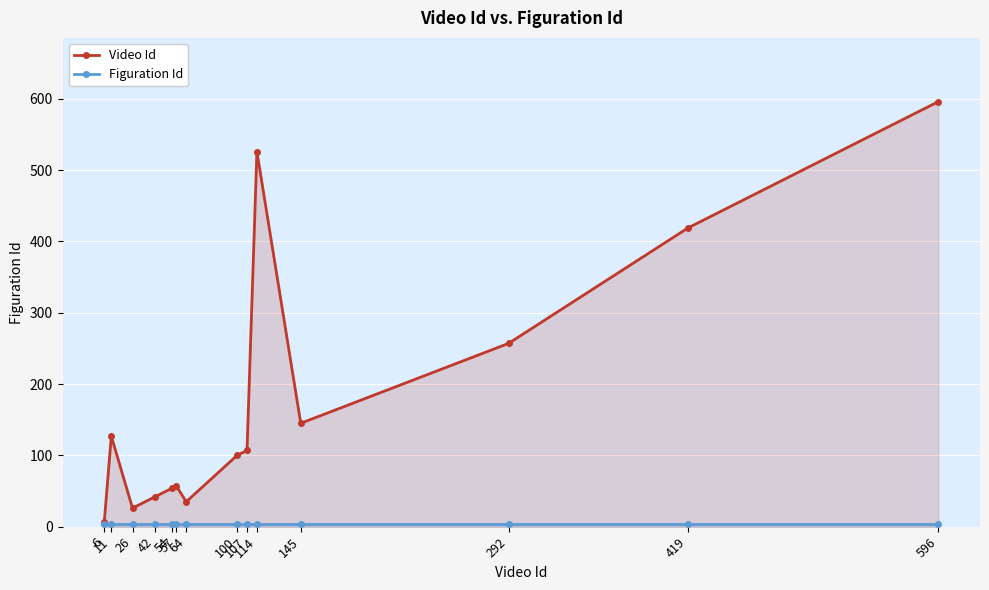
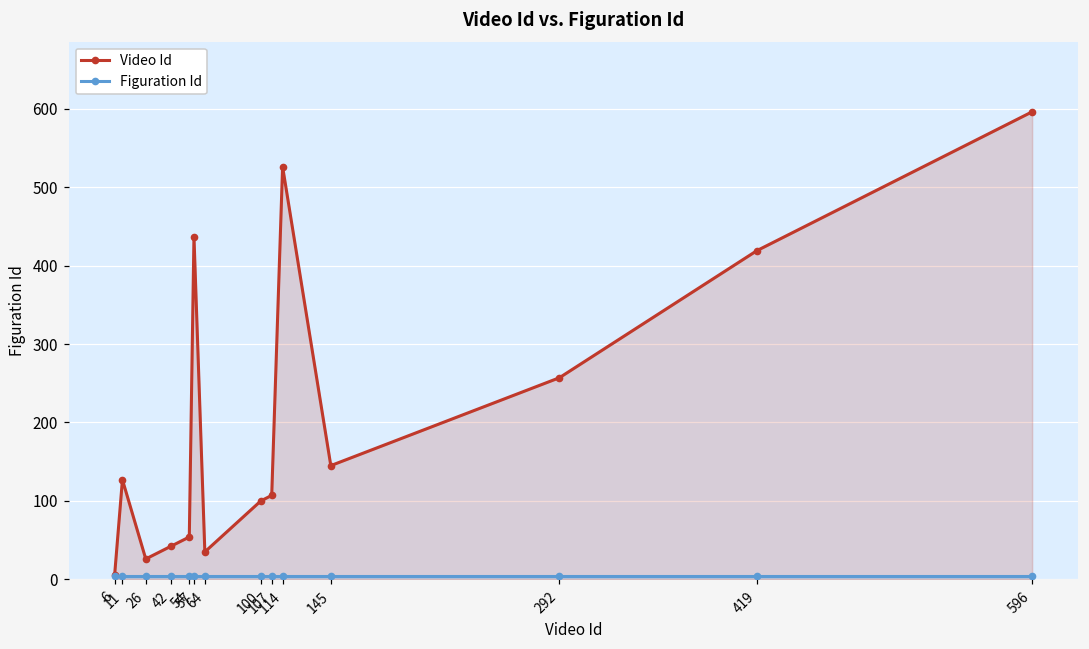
Video Id, 57: 60 -> 440
